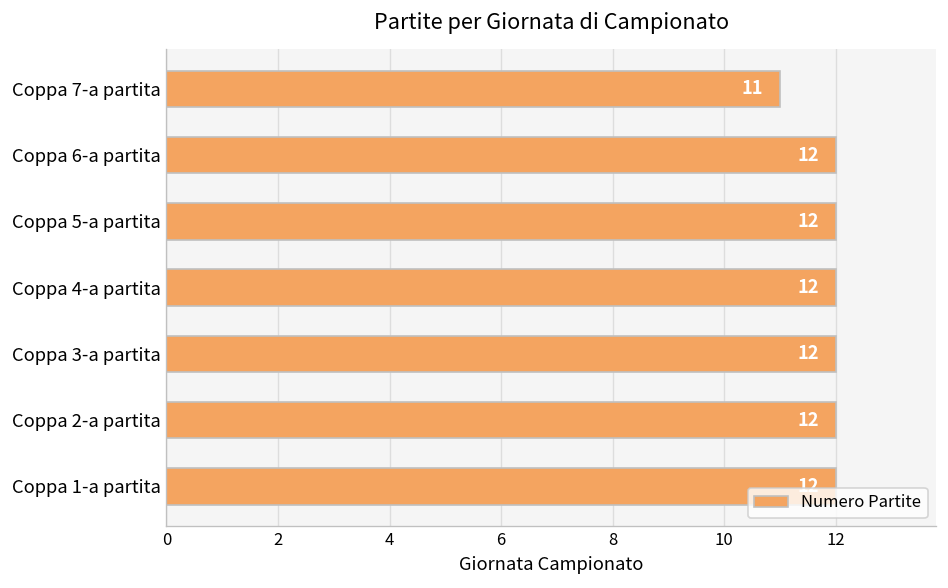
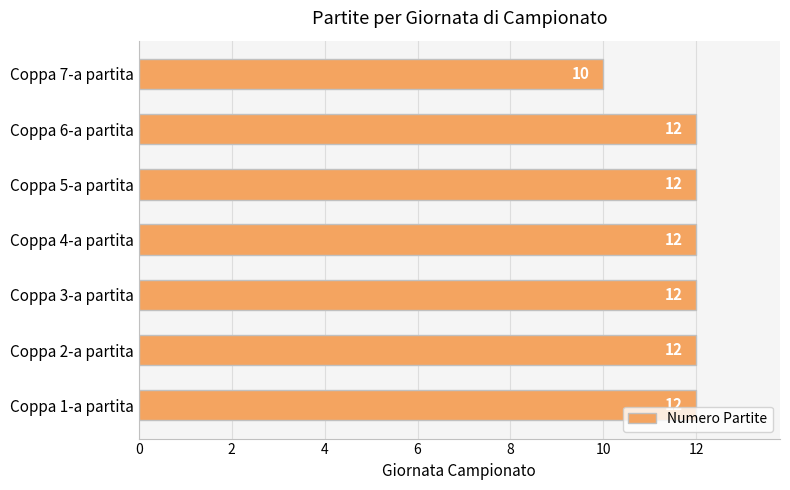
Coppa 7-a partita: 11 -> 10
